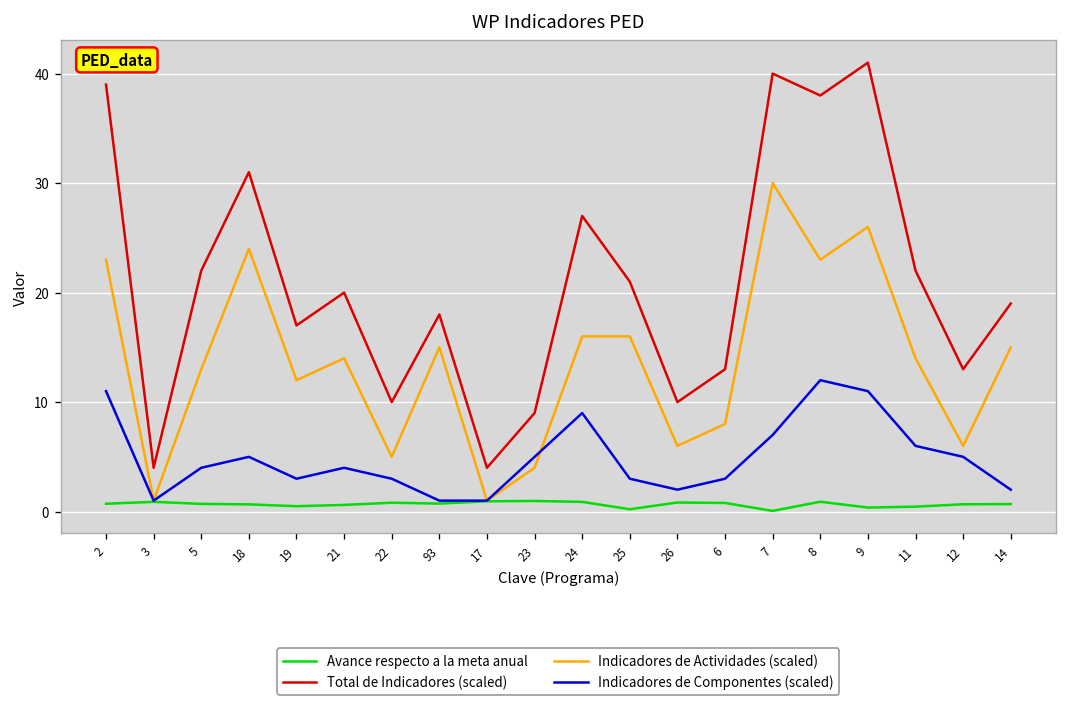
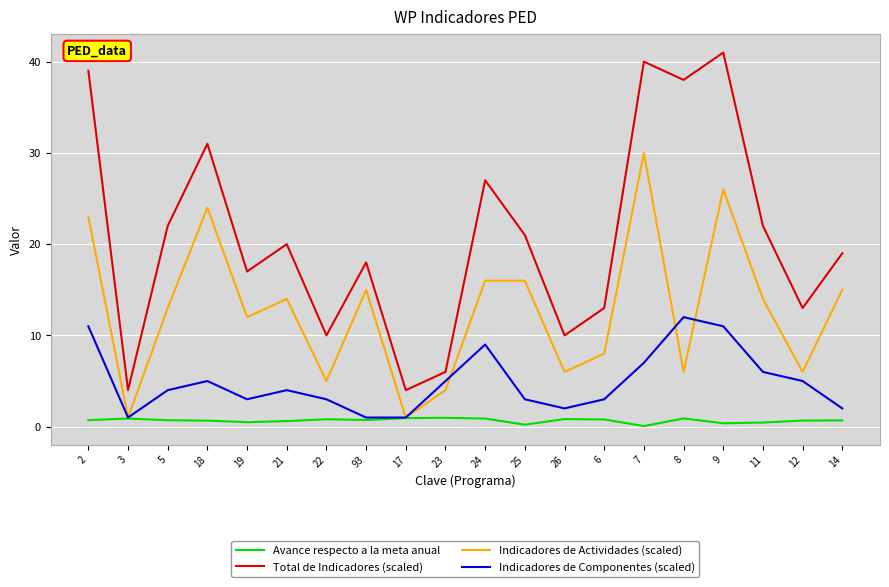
Total de Indicadores (scaled), 23: 9 -> 6
Indicadores de Actividades (scaled), 8: 23 -> 6
